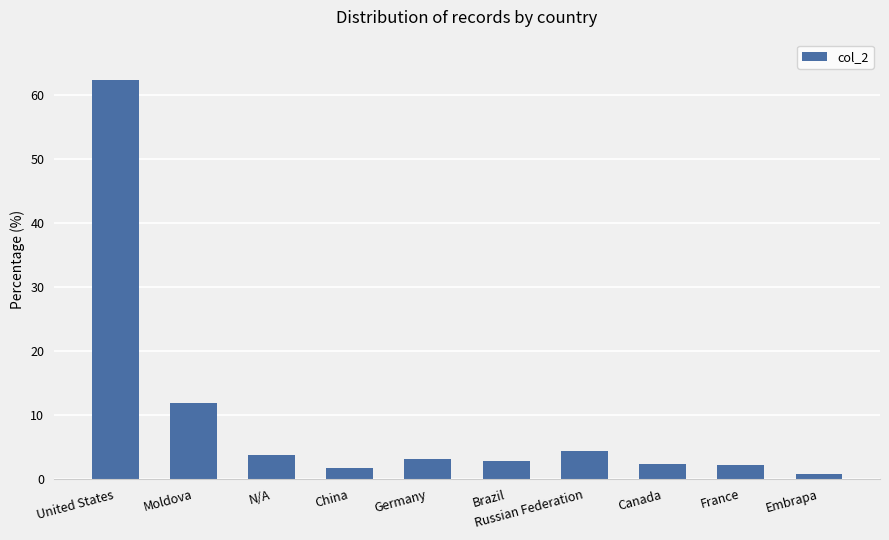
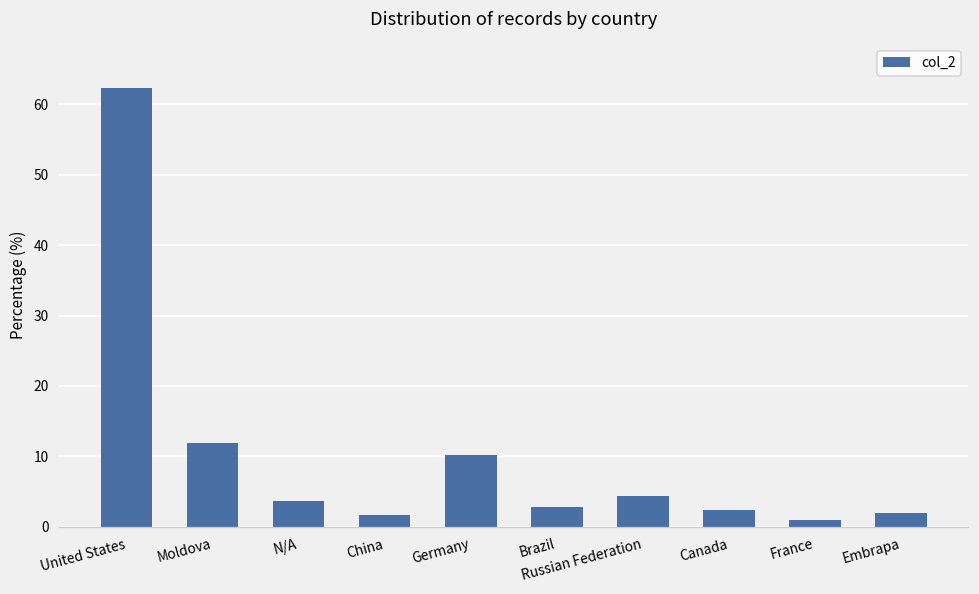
Germany: 3 -> 10
France: 2 -> 1
Embrapa: 1 -> 2
